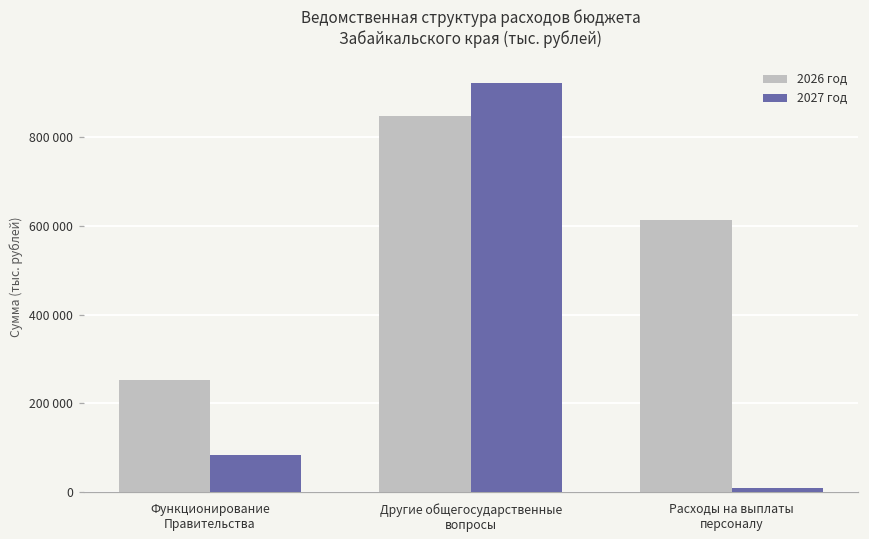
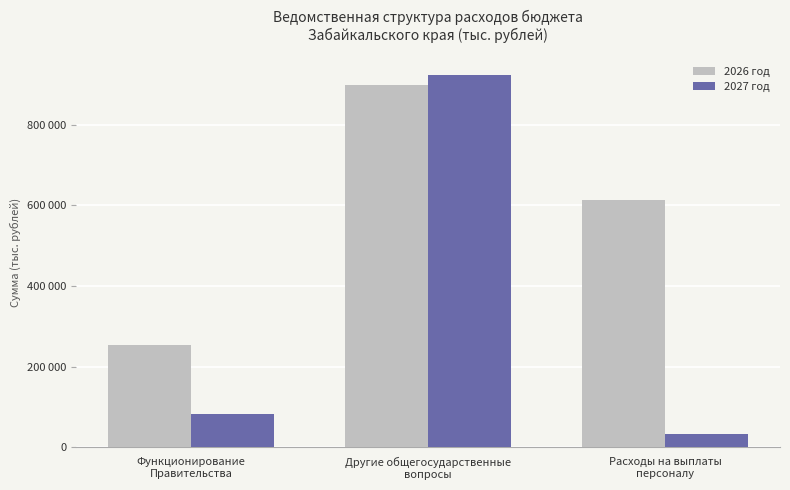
2026 год, Другие общегосударственные вопросы: 850000 -> 900000
2027 год, Расходы на выплаты персоналу: 10000 -> 30000
